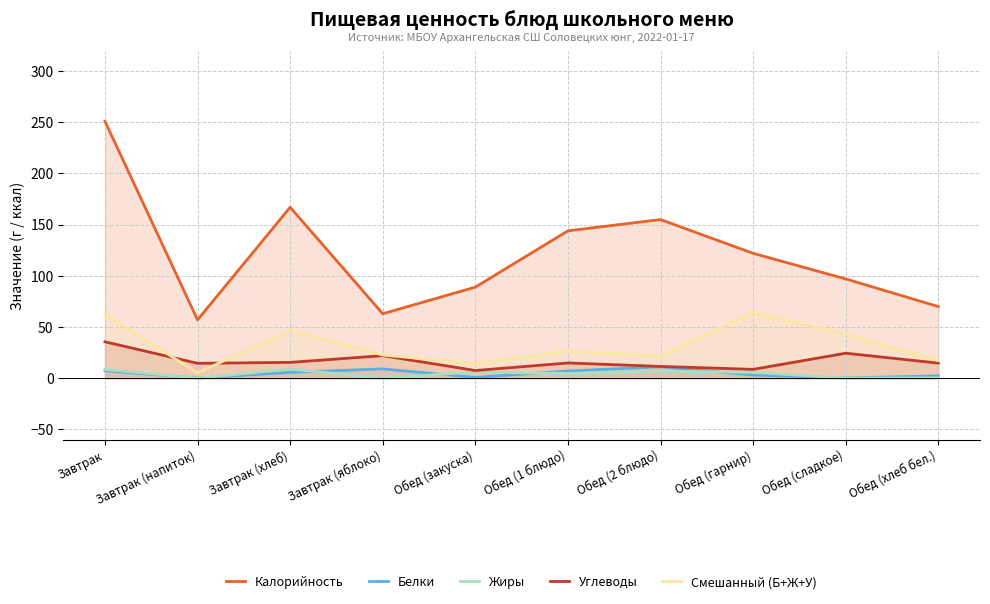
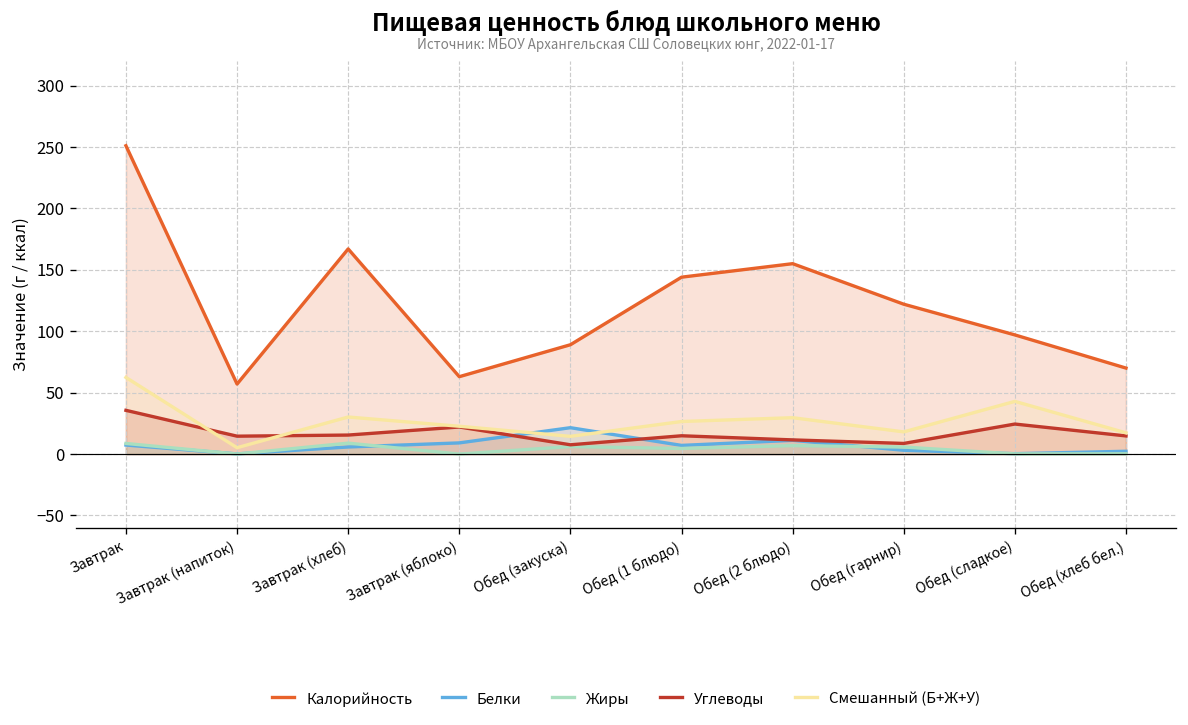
Смешанный (Б+Ж+У), Завтрак (хлеб): 47 -> 30
Белки, Обед (закуска): 1 -> 21
Смешанный (Б+Ж+У), Обед (2 блюдо): 22 -> 30
Смешанный (Б+Ж+У), Обед (гарнир): 64 -> 18
